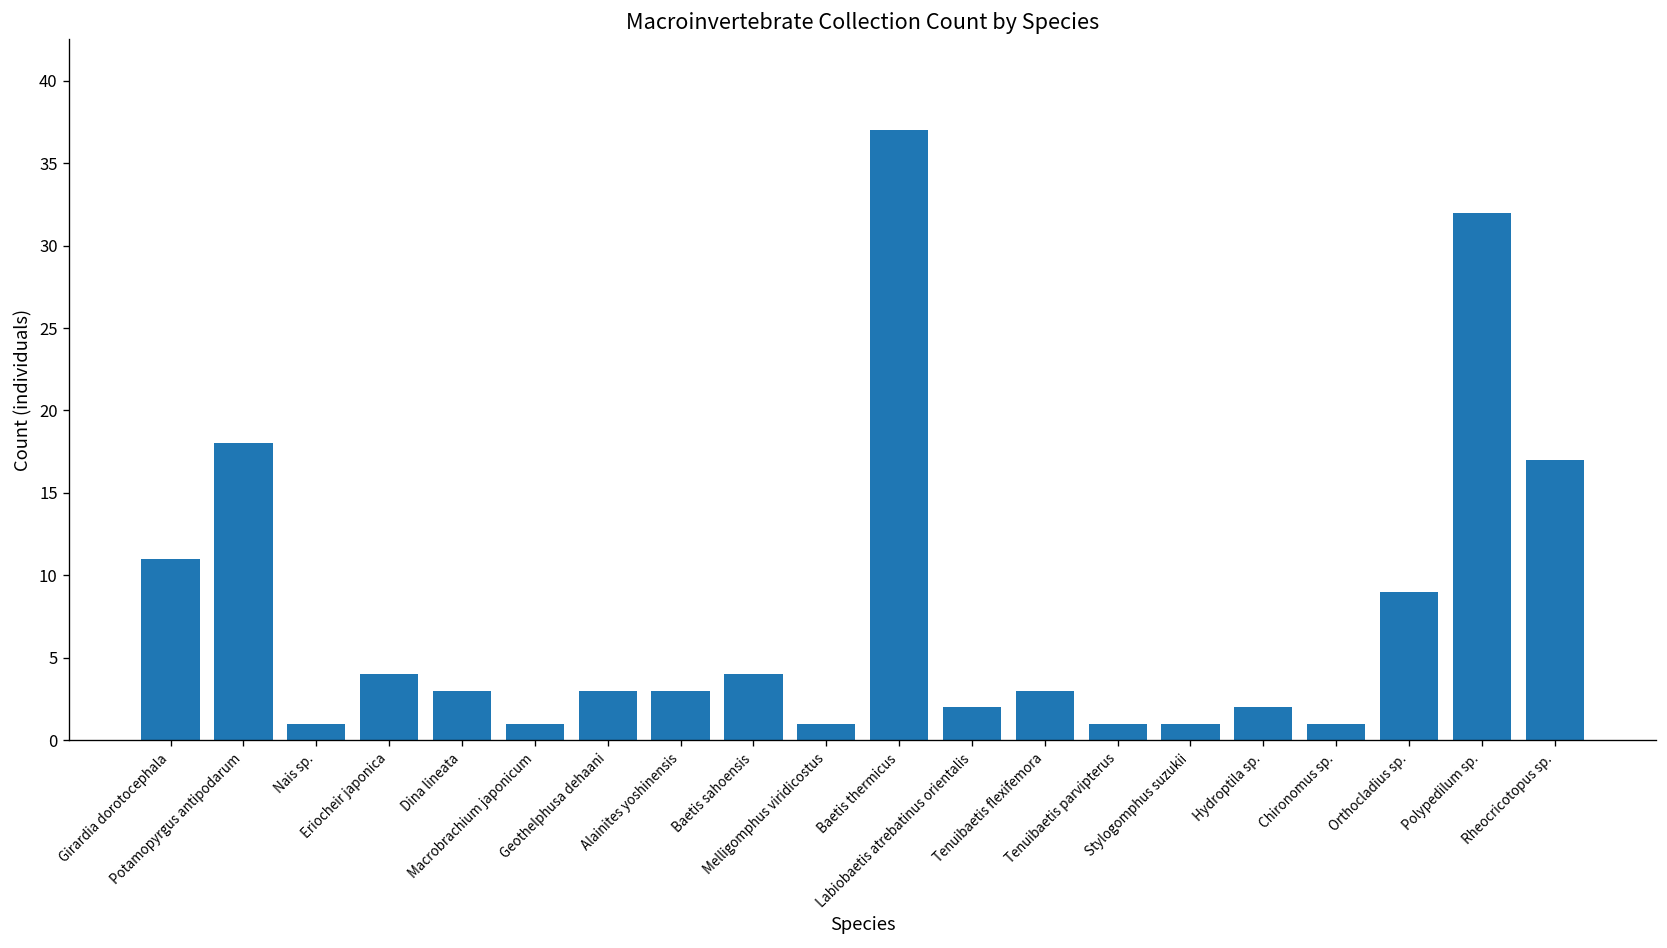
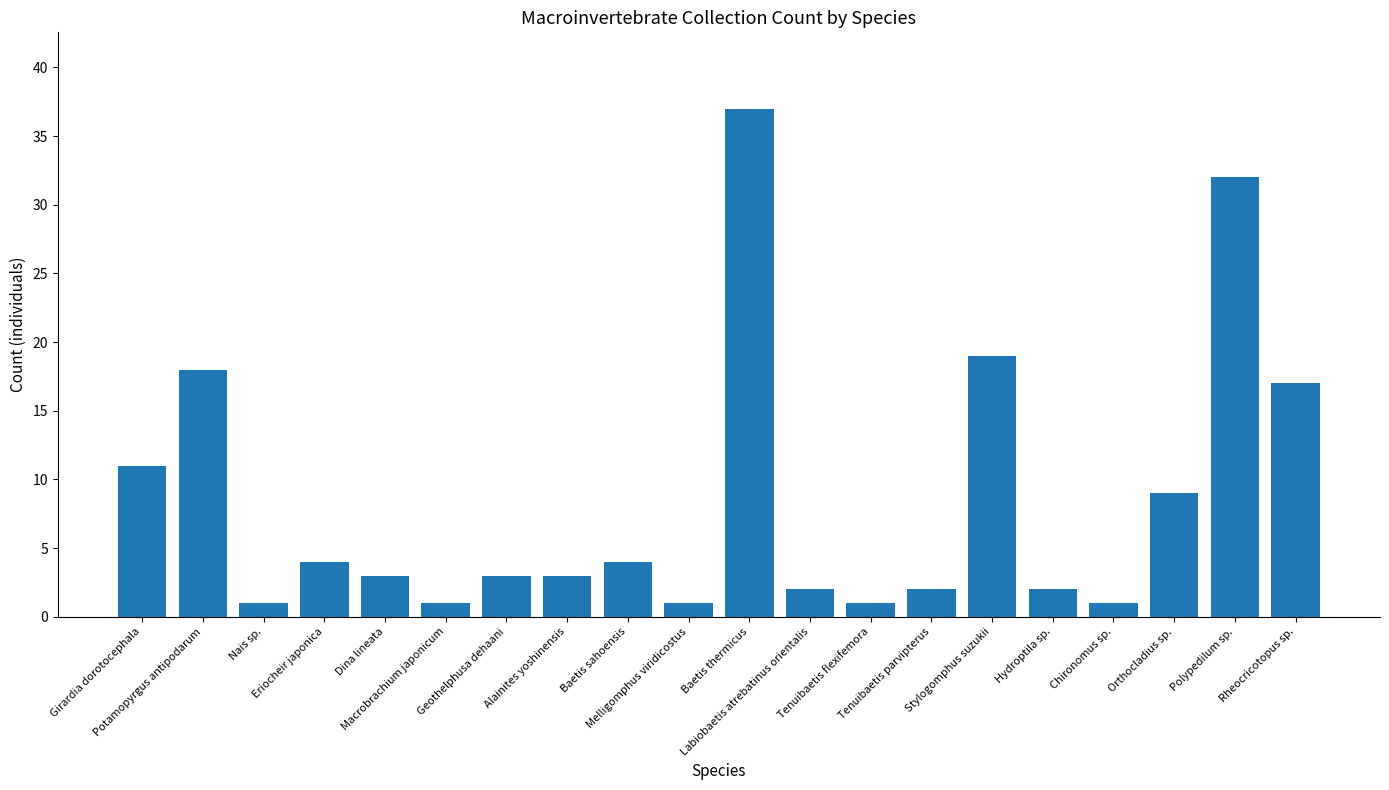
Tenuibaetis flexifemora: 3 -> 1
Tenuibaetis parvipterus: 1 -> 2
Stylogomphus suzukii: 1 -> 19
